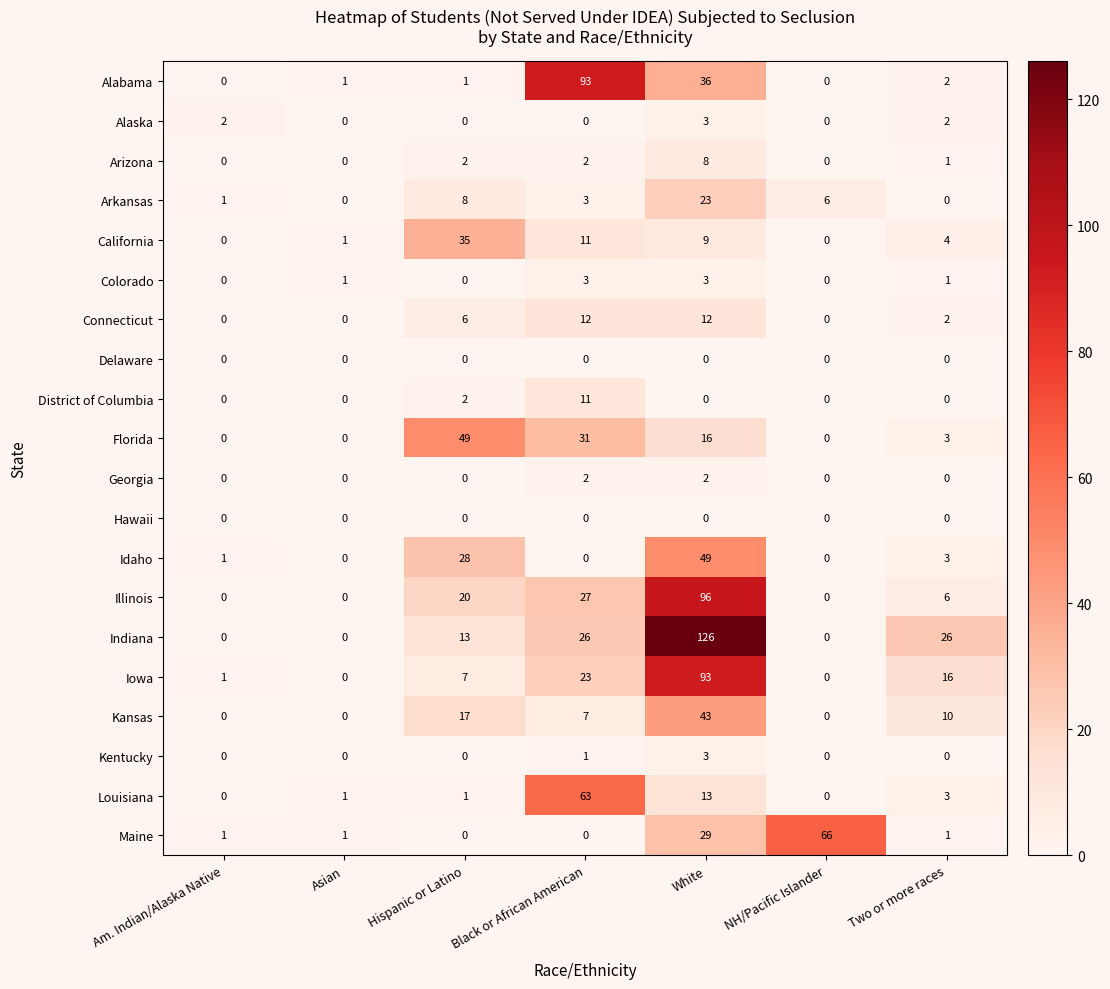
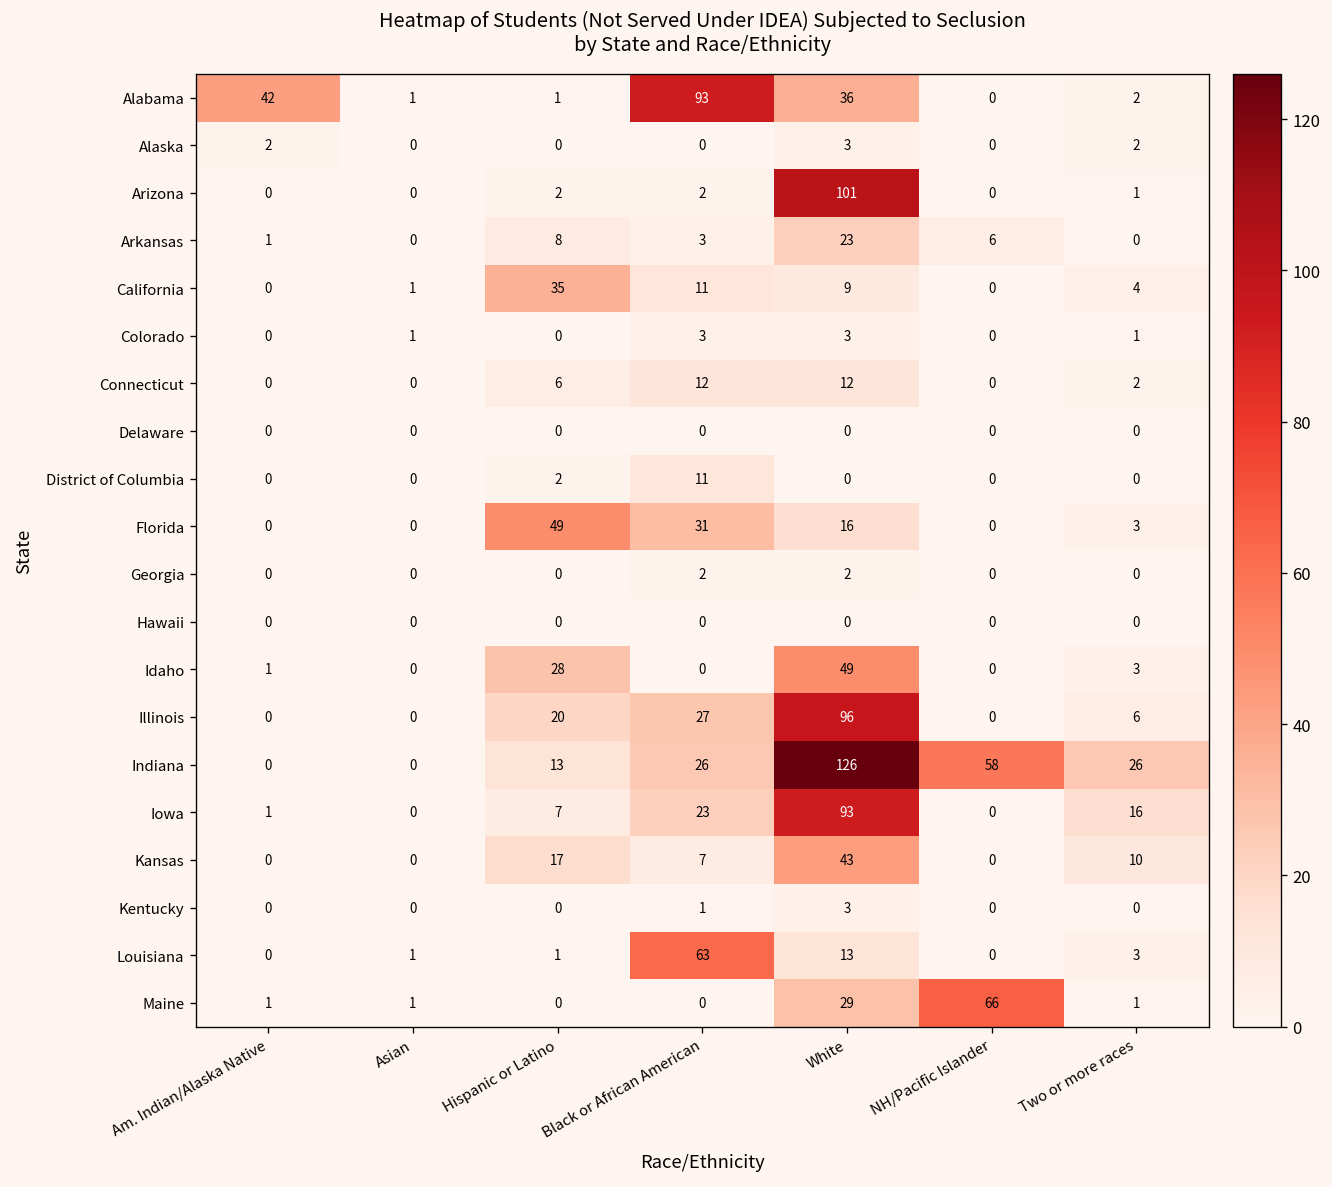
Alabama, Am. Indian/Alaska Native: 0 -> 42
Arizona, White: 8 -> 101
Indiana, NH/Pacific Islander: 0 -> 58
